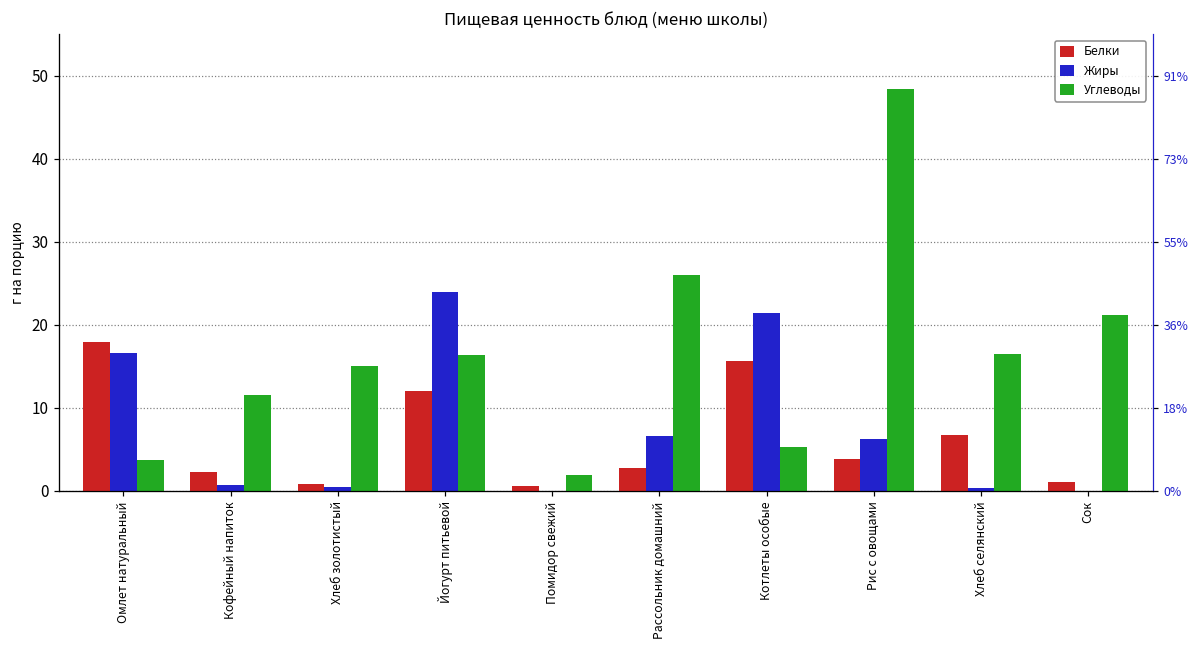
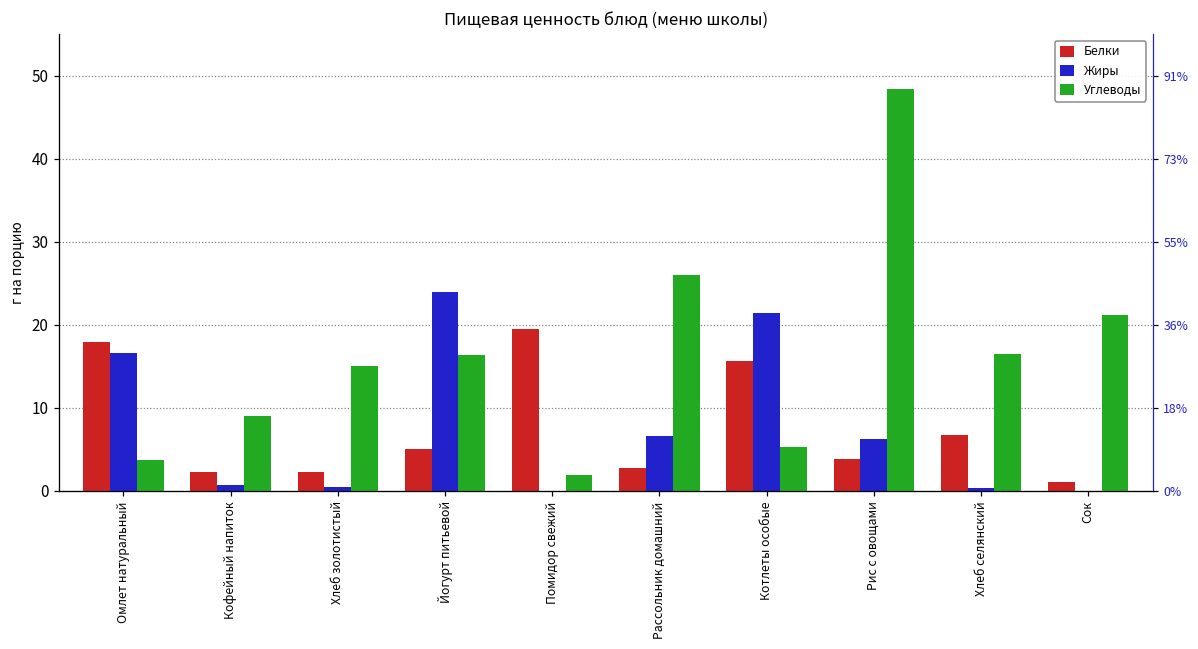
Углеводы, Кофейный напиток: 12 -> 9
Белки, Хлеб золотистый: 1 -> 2
Белки, Йогурт питьевой: 12 -> 5
Белки, Помидор свежий: 1 -> 19
